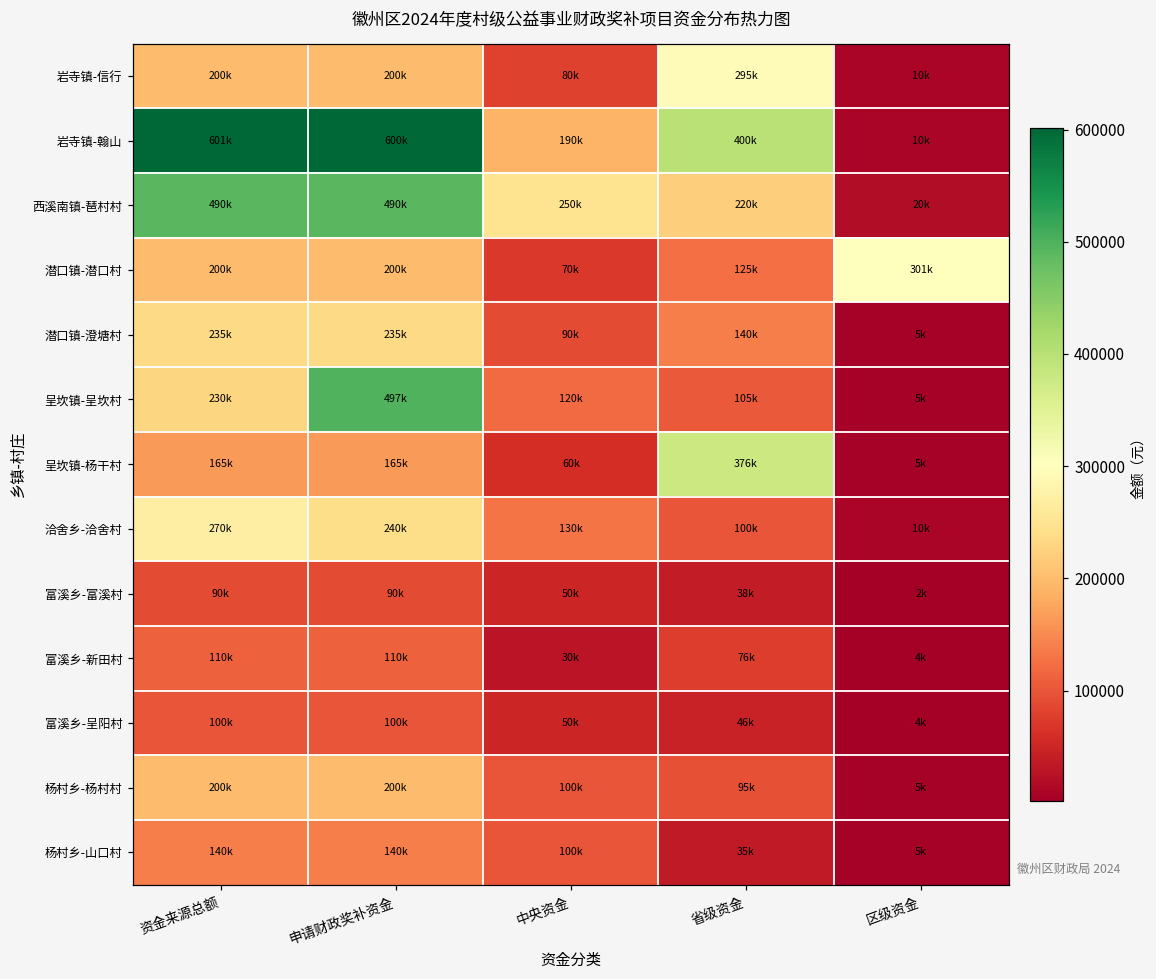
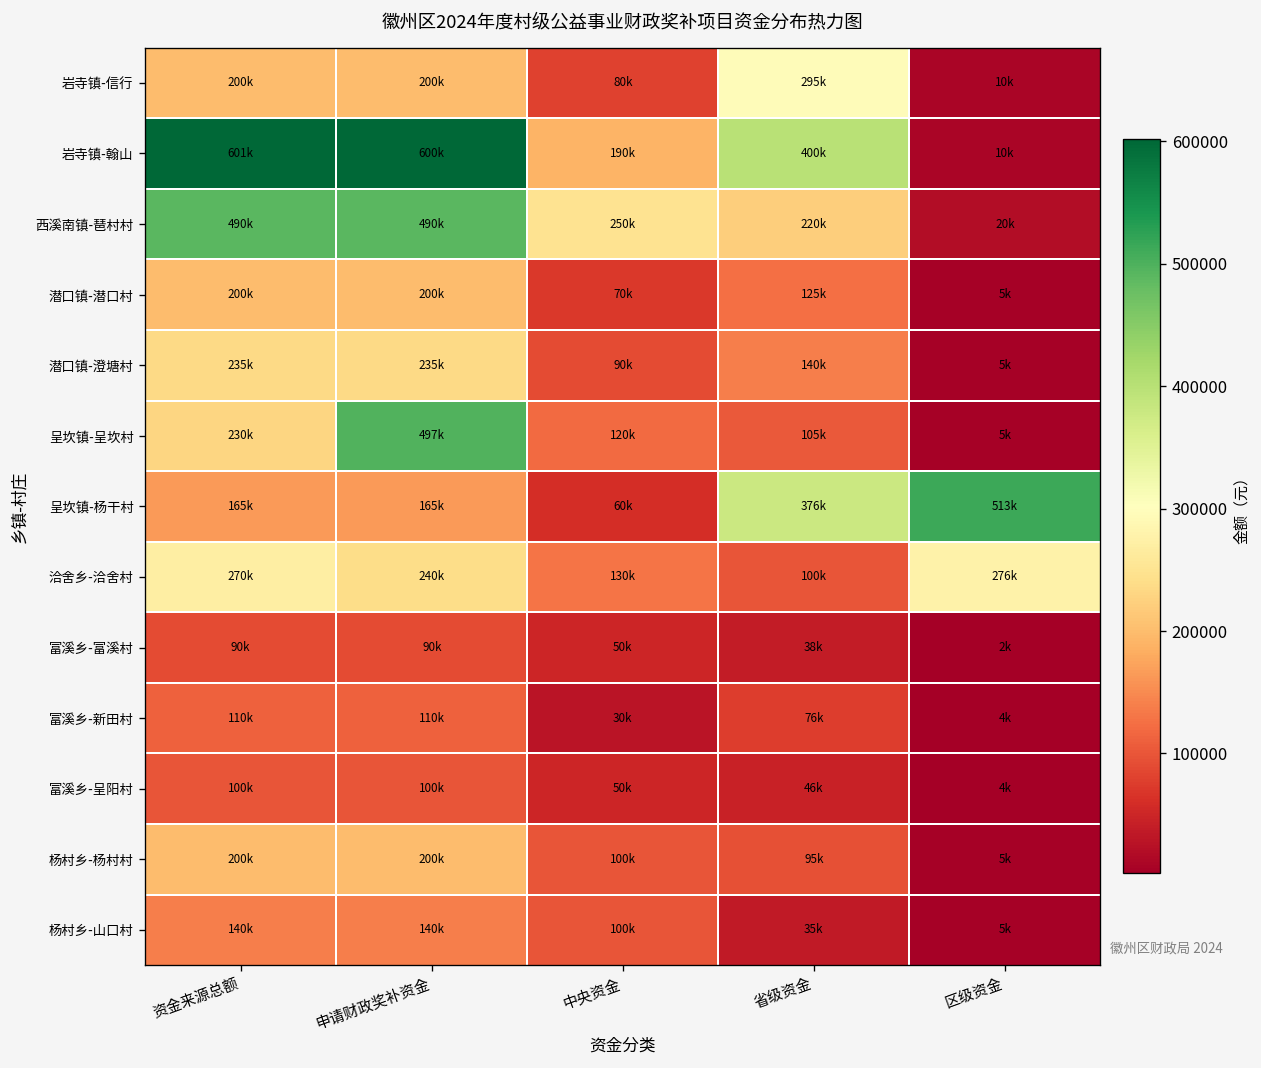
潜口镇-潜口村, 区级资金: 301k -> 5k
呈坎镇-杨干村, 区级资金: 5k -> 513k
洽舍乡-洽舍村, 区级资金: 10k -> 276k
